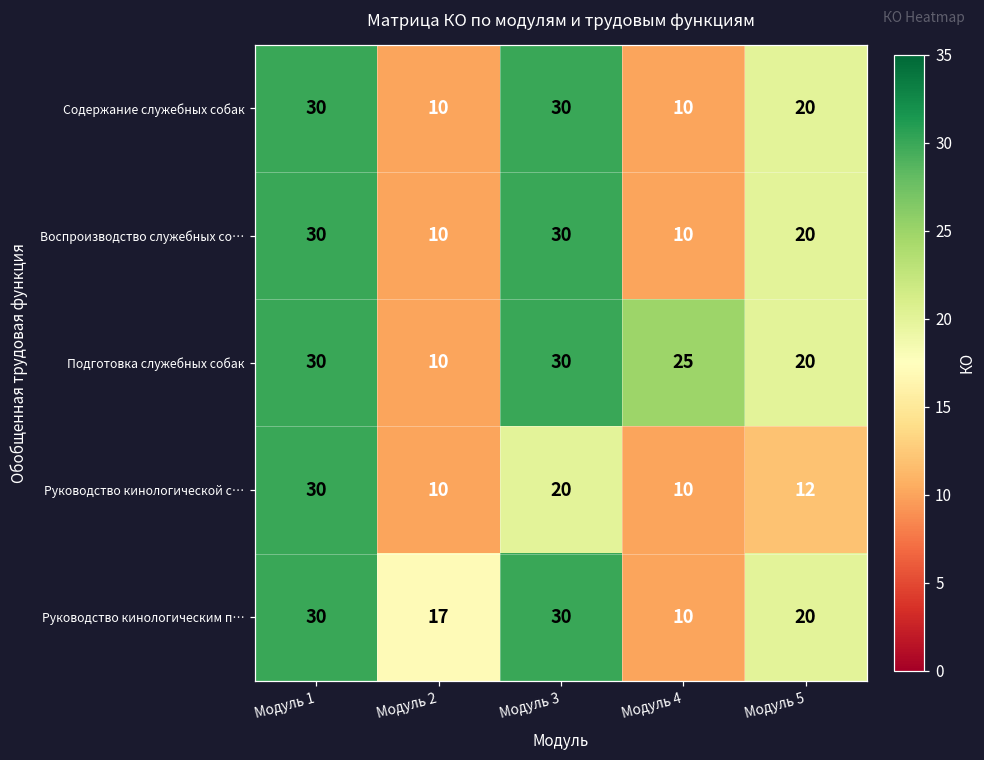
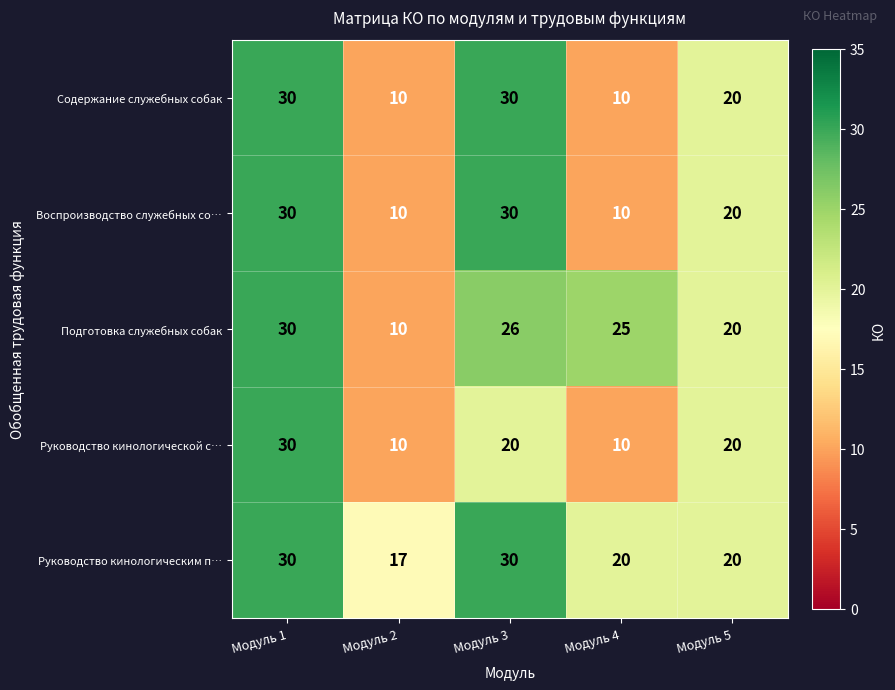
Подготовка служебных собак, Модуль 3: 30 -> 26
Руководство кинологической с…, Модуль 5: 12 -> 20
Руководство кинологическим п…, Модуль 4: 10 -> 20
